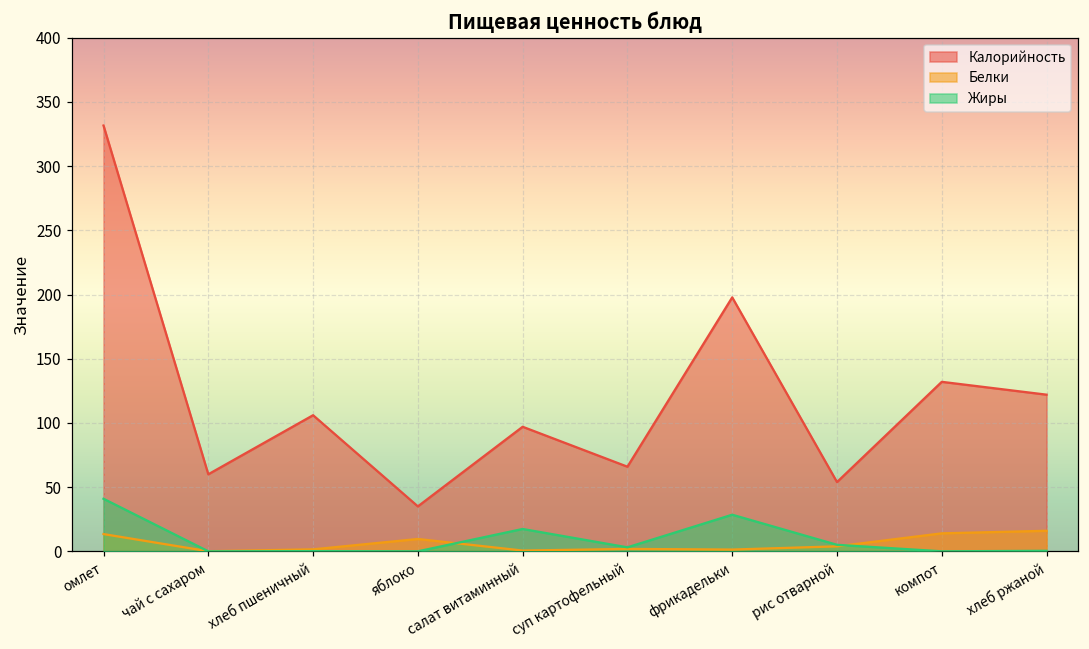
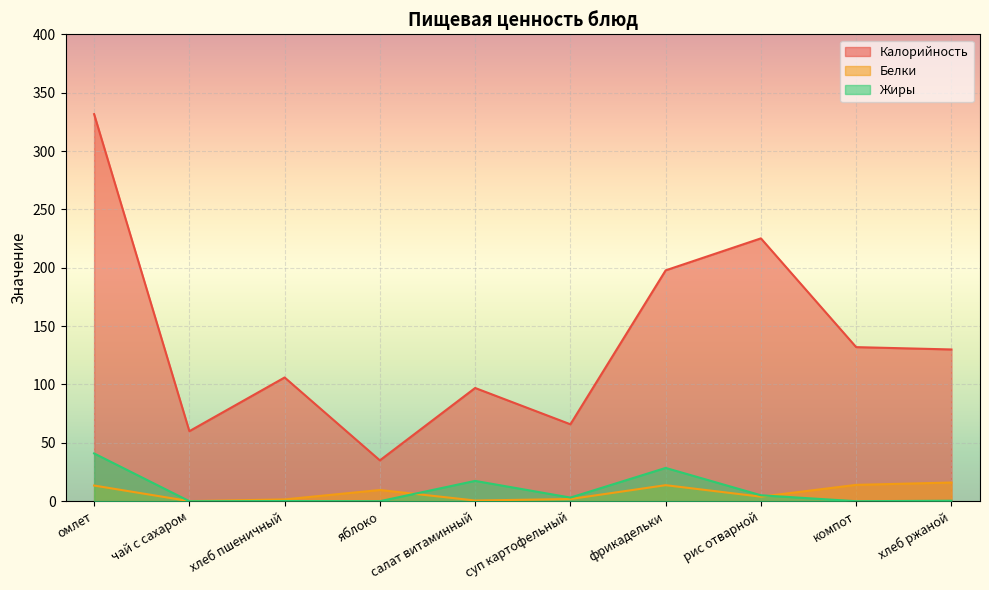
Белки, фрикадельки: 1 -> 14
Калорийность, рис отварной: 54 -> 225
Калорийность, хлеб ржаной: 122 -> 130
